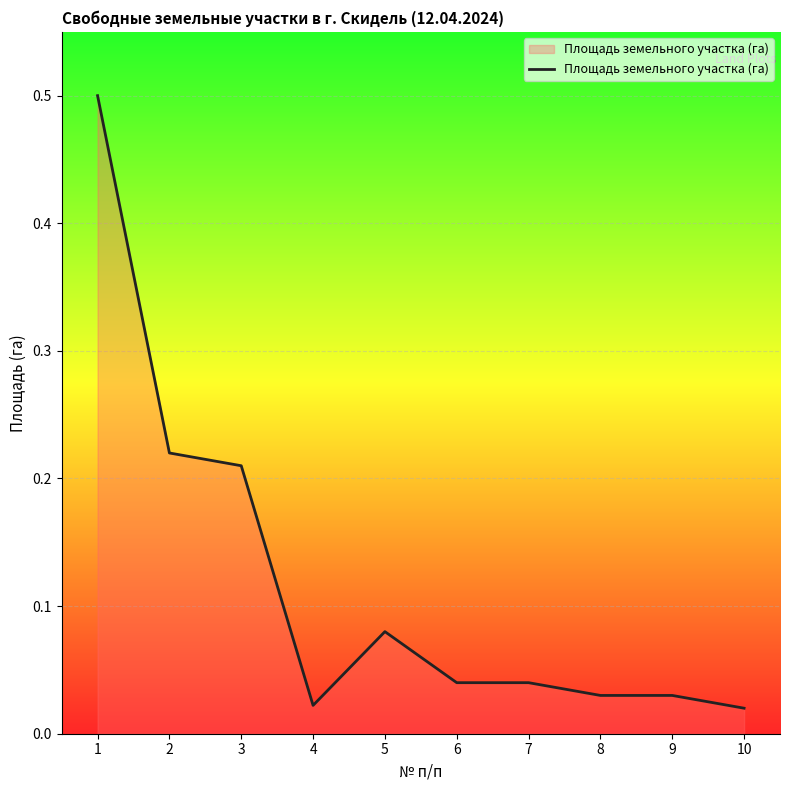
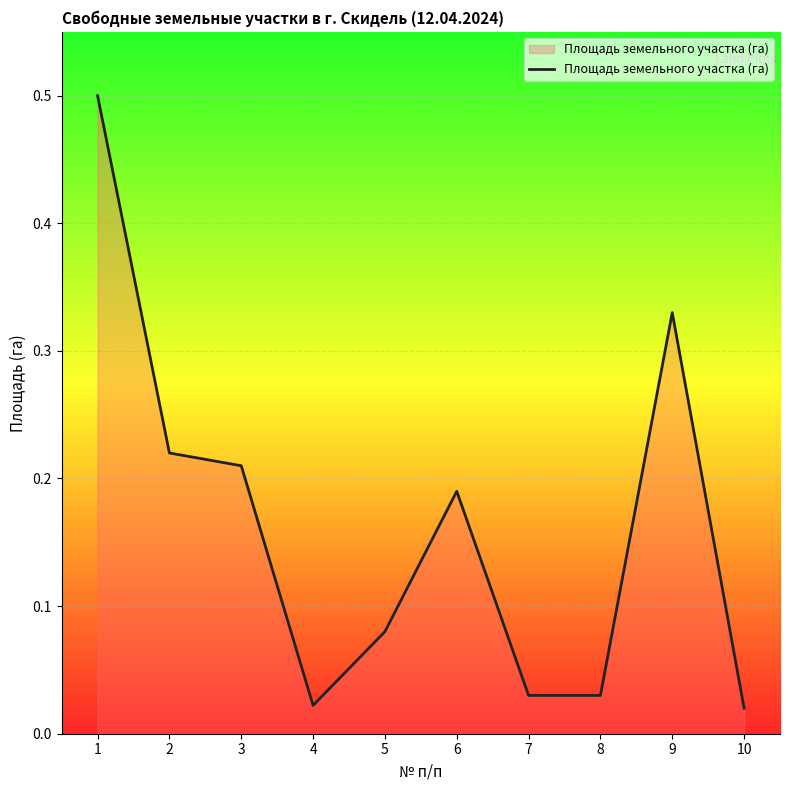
6: 0.04 -> 0.19
7: 0.04 -> 0.03
9: 0.03 -> 0.33
